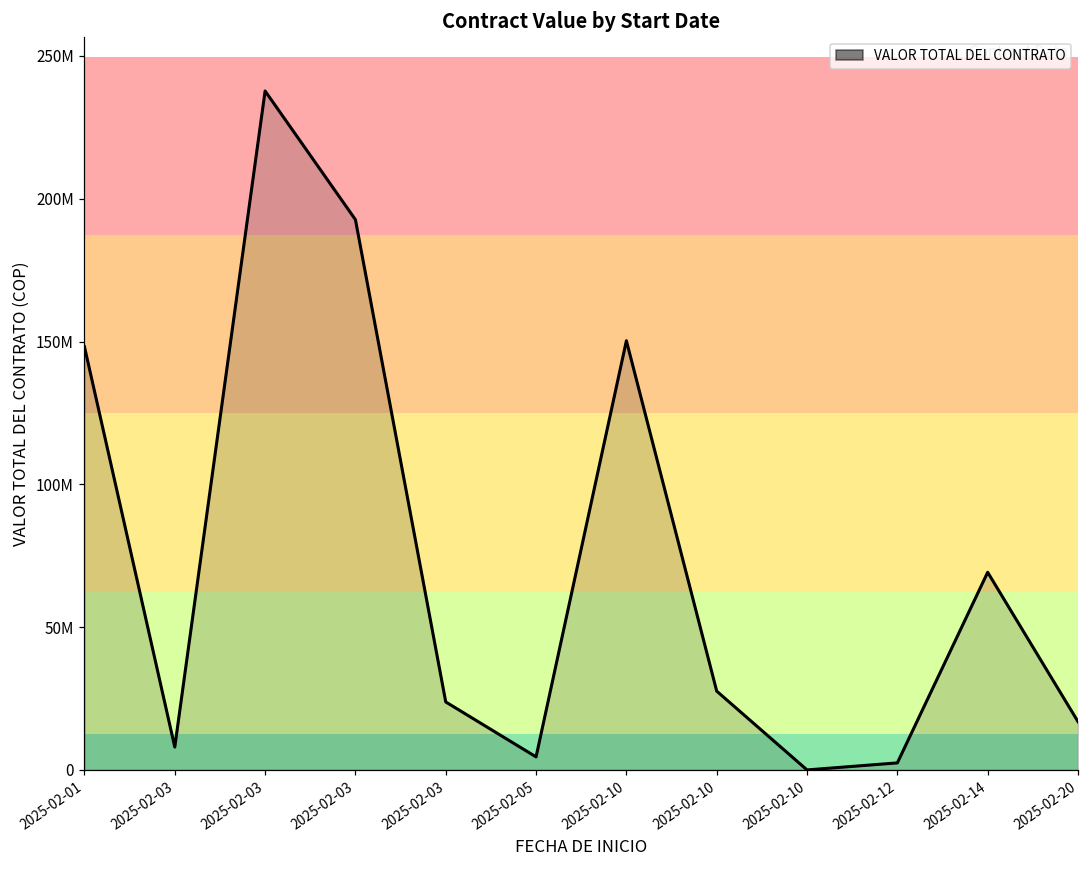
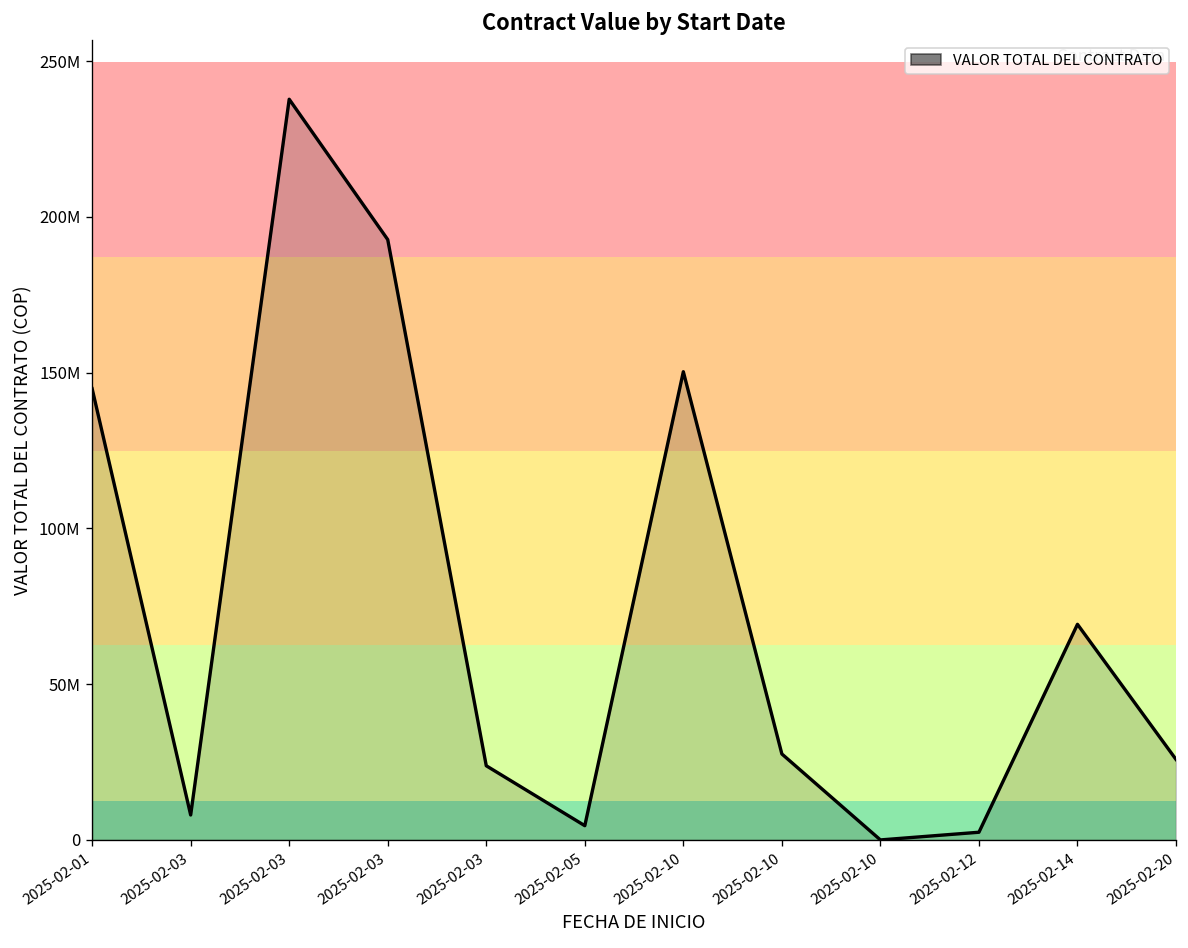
2025-02-01: 148000000 -> 145000000
2025-02-20: 17000000 -> 26000000
